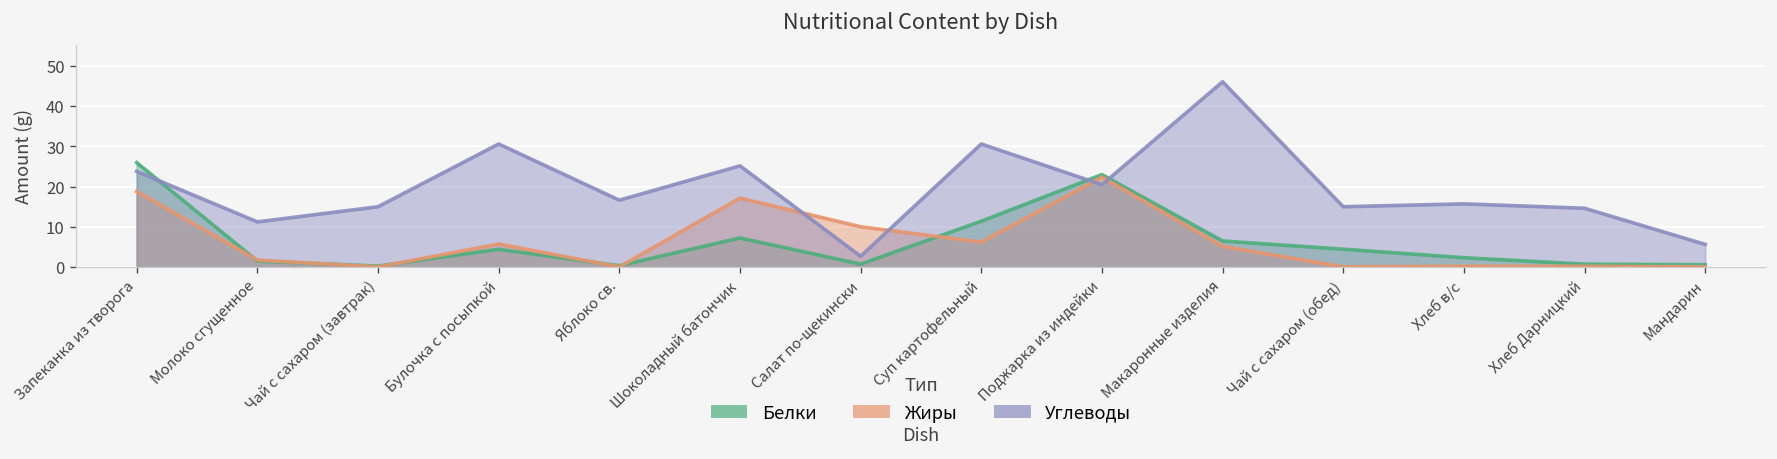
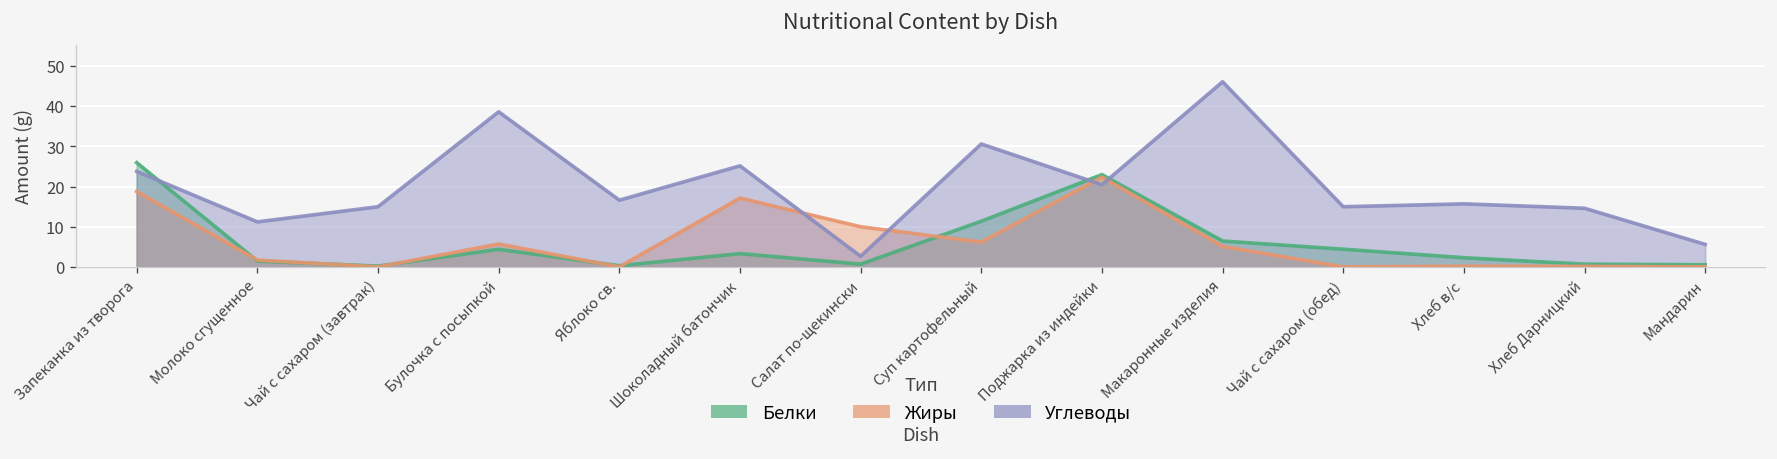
Углеводы, Булочка с посыпкой: 31 -> 39
Белки, Шоколадный батончик: 7 -> 3
